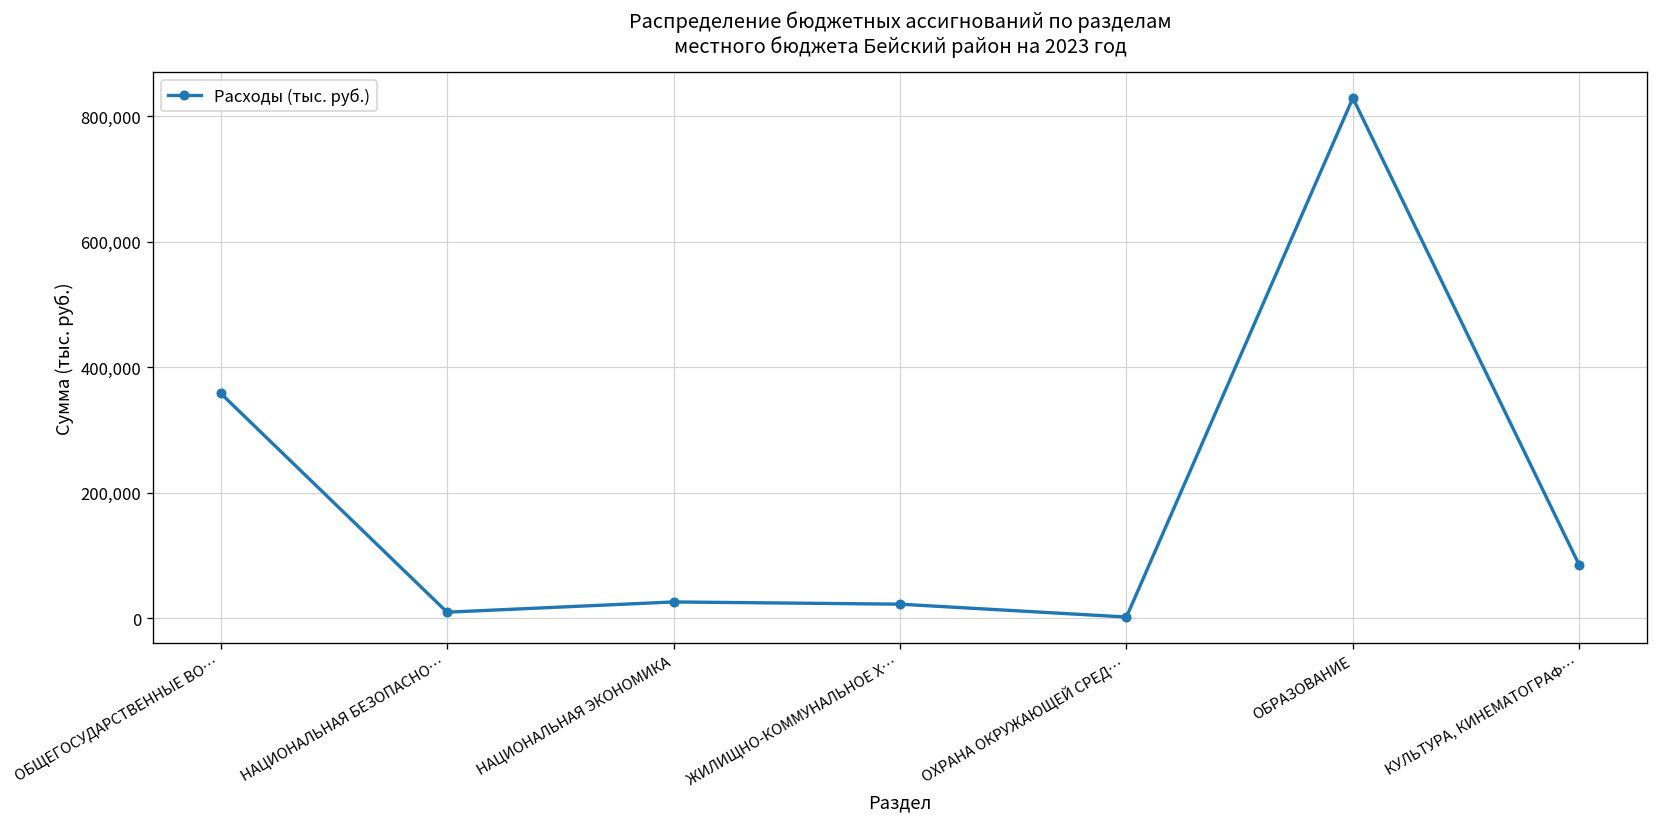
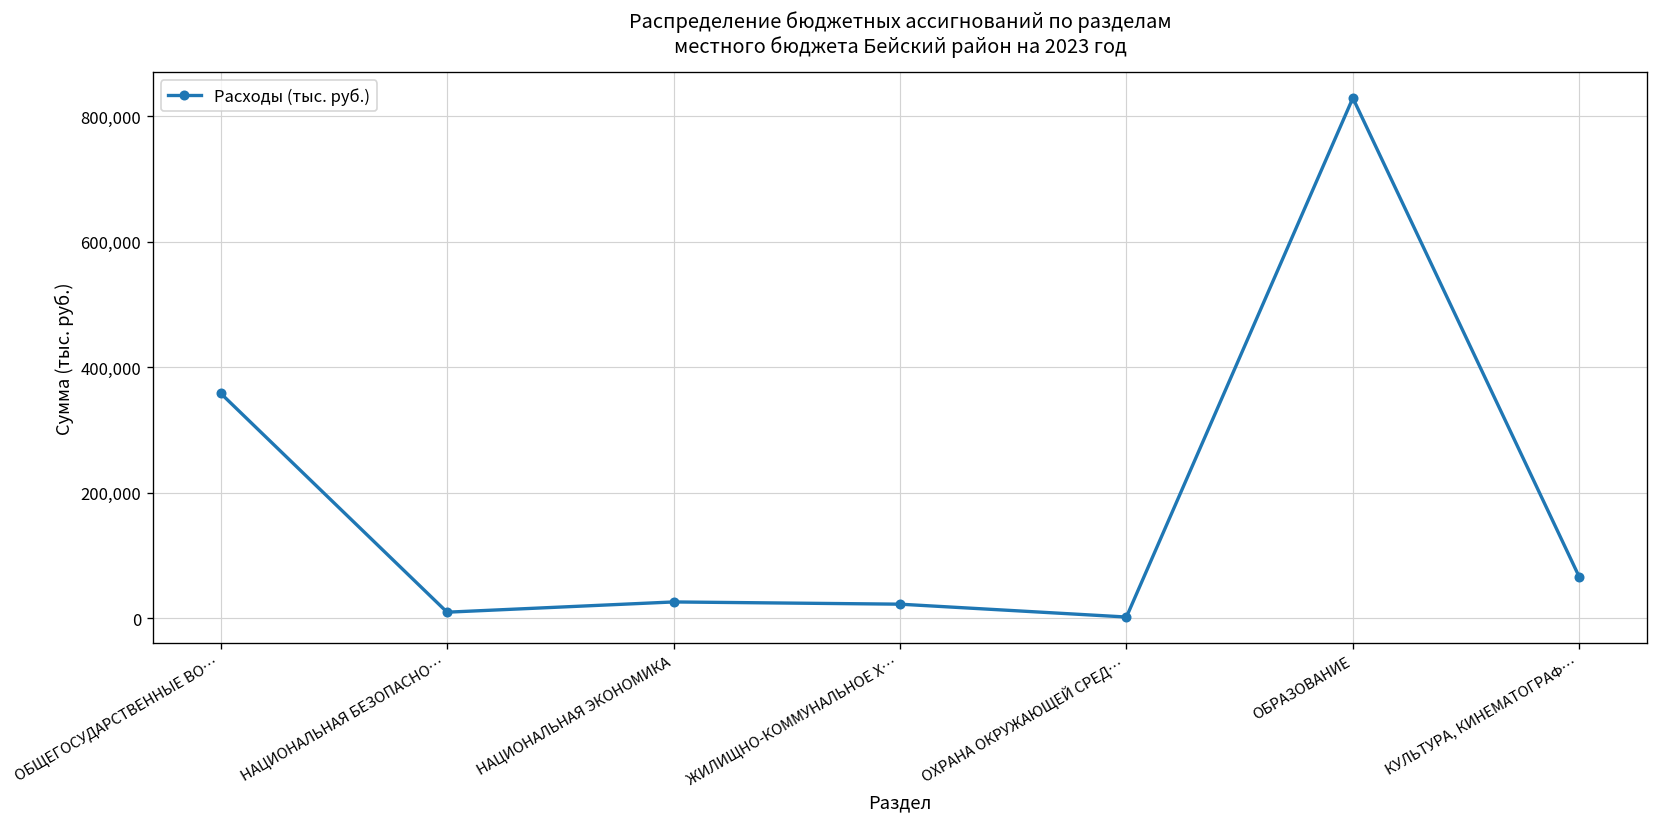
КУЛЬТУРА, КИНЕМАТОГРАФ…: 80,000 -> 70,000
